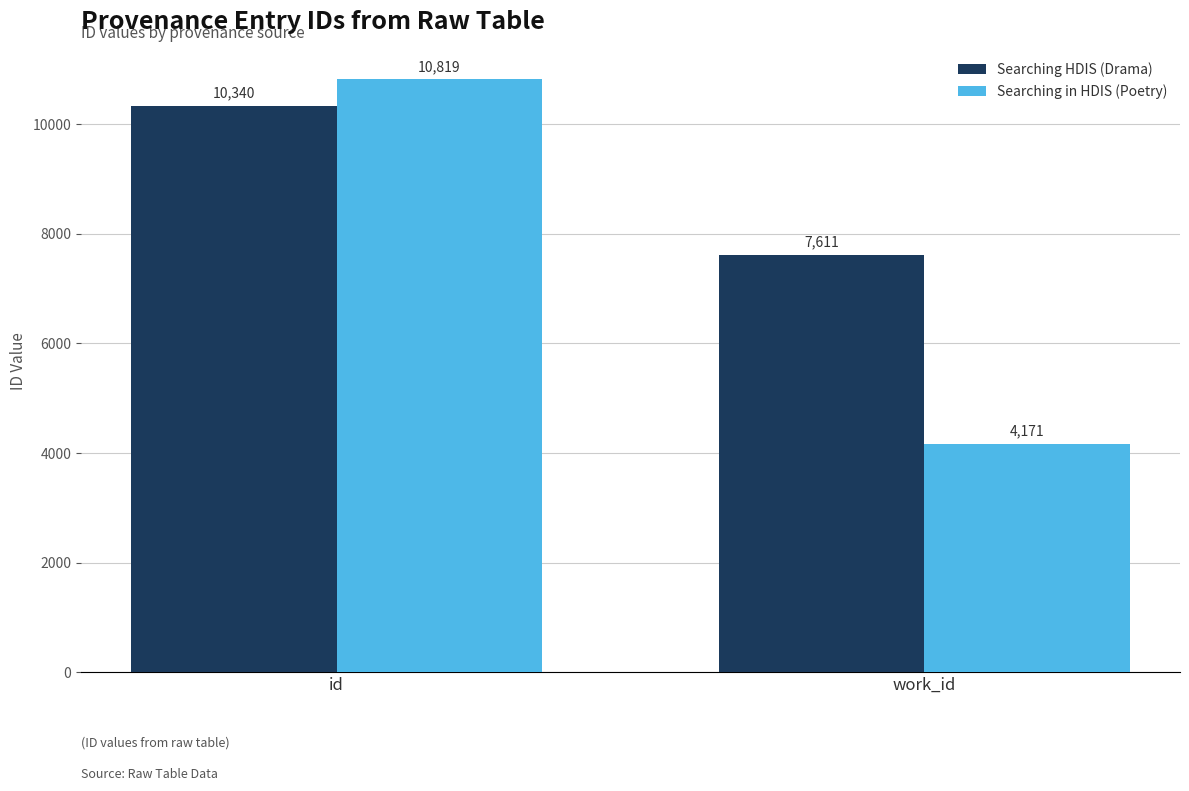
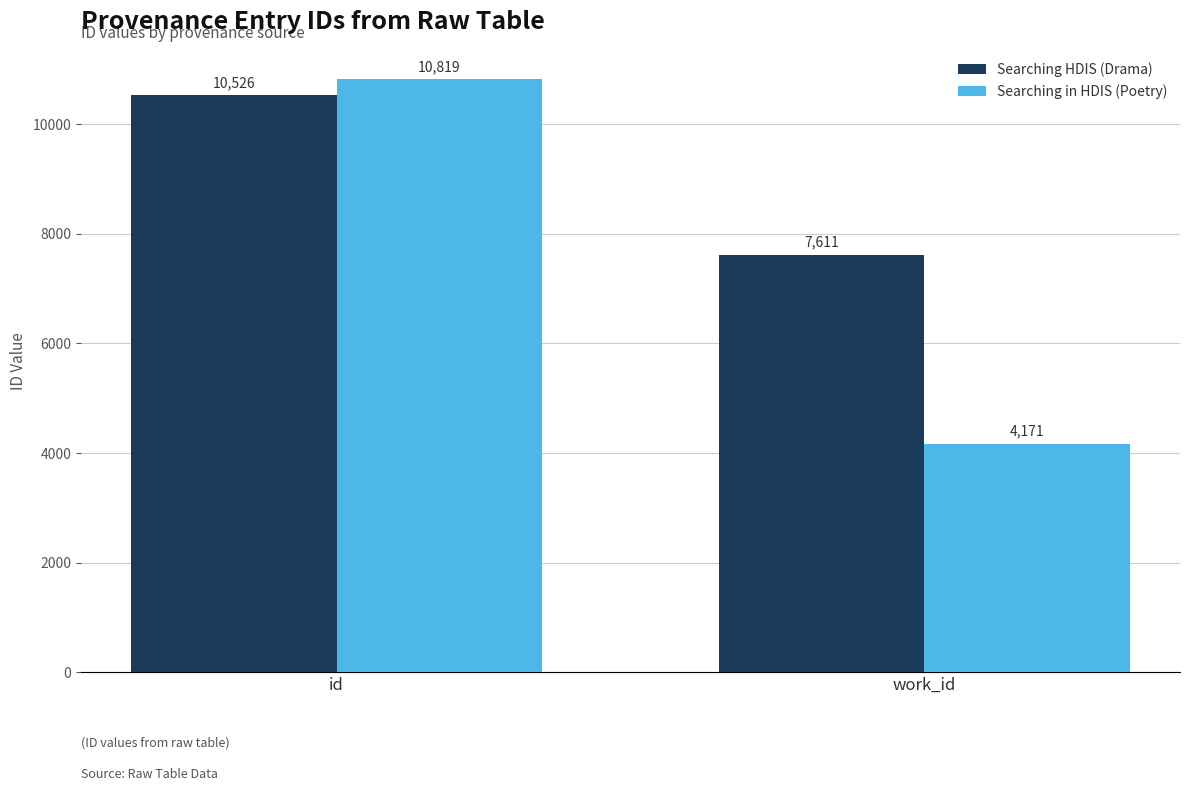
Searching HDIS (Drama), id: 10,340 -> 10,526
